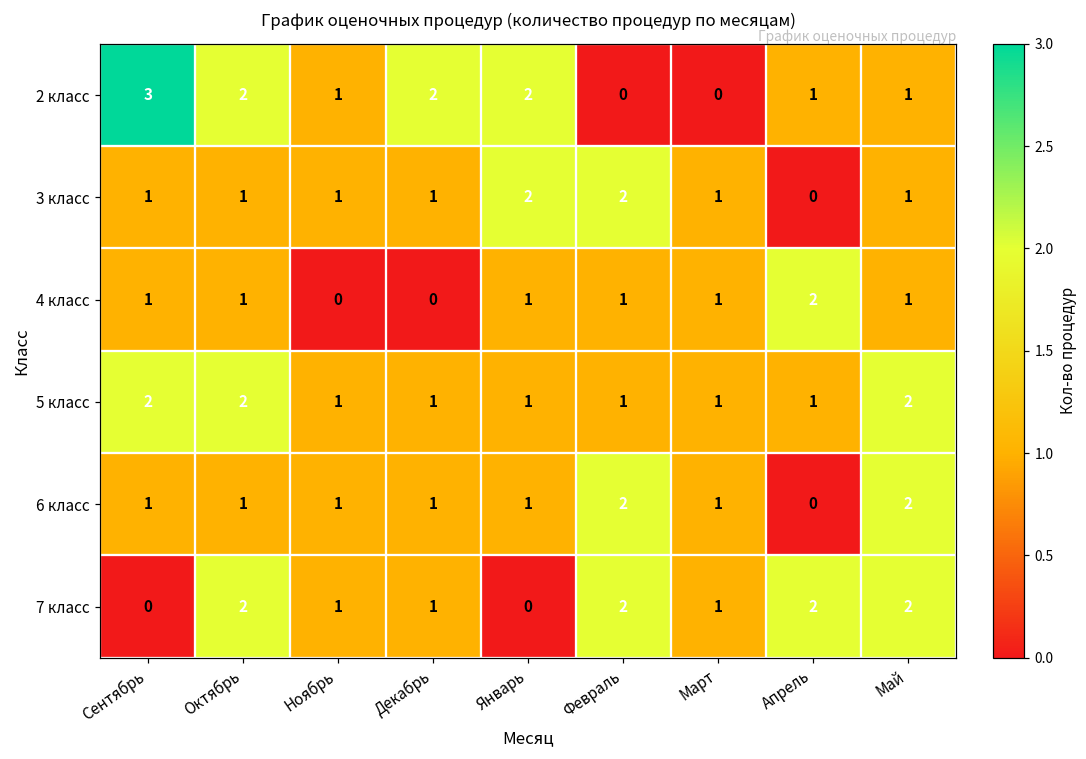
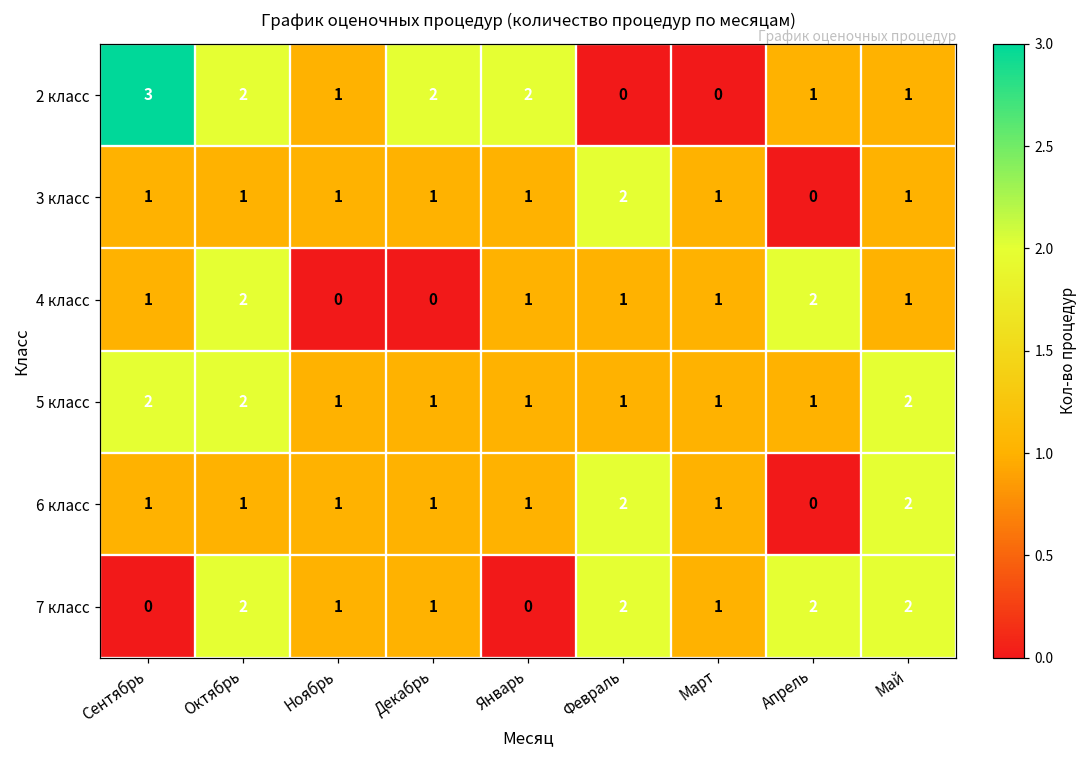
3 класс, Январь: 2 -> 1
4 класс, Октябрь: 1 -> 2
